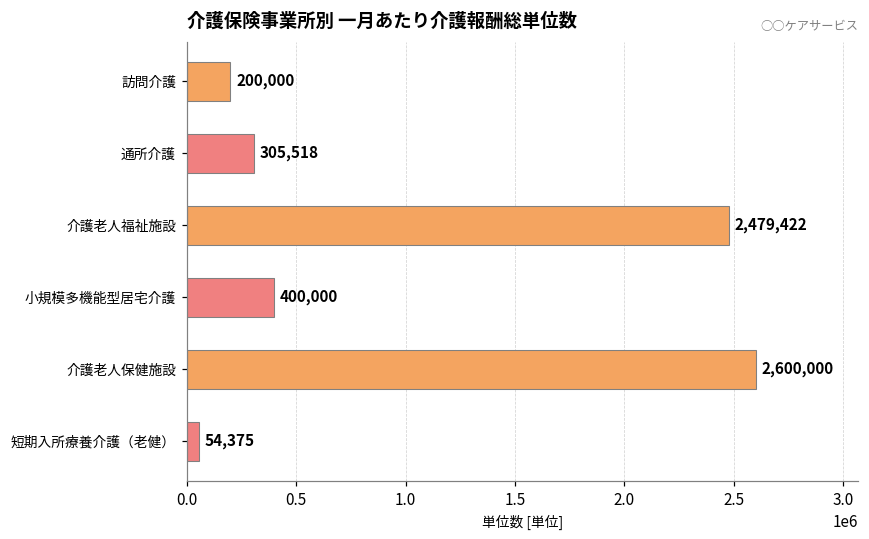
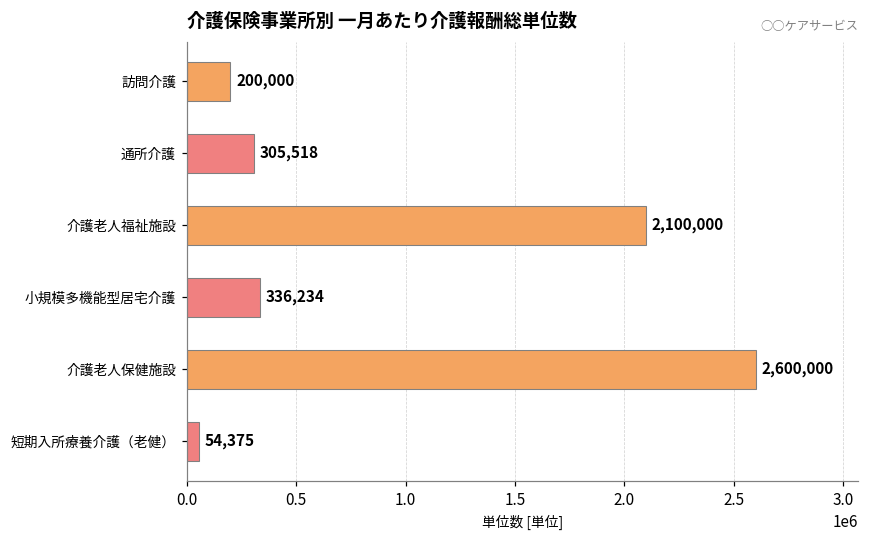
介護老人福祉施設: 2,479,422 -> 2,100,000
小規模多機能型居宅介護: 400,000 -> 336,234
